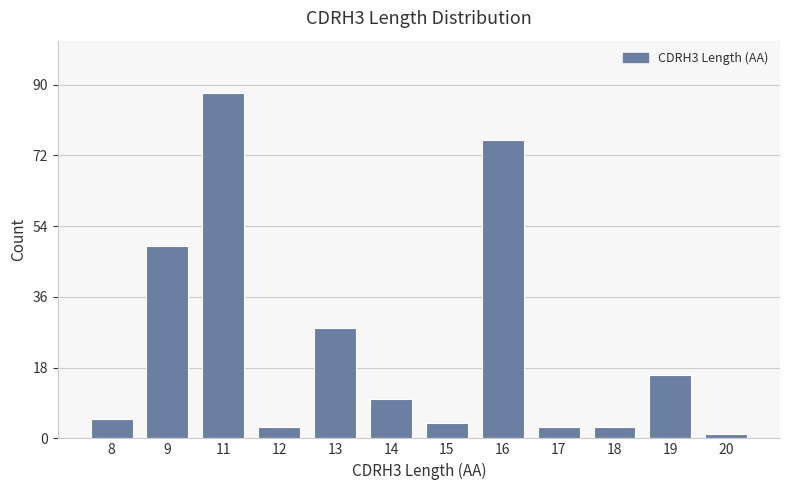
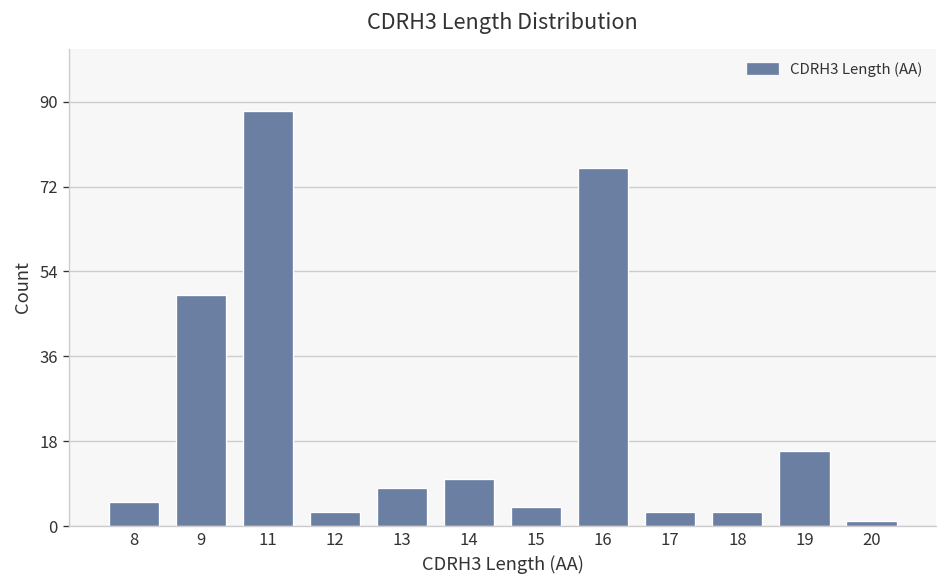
13: 28 -> 8
